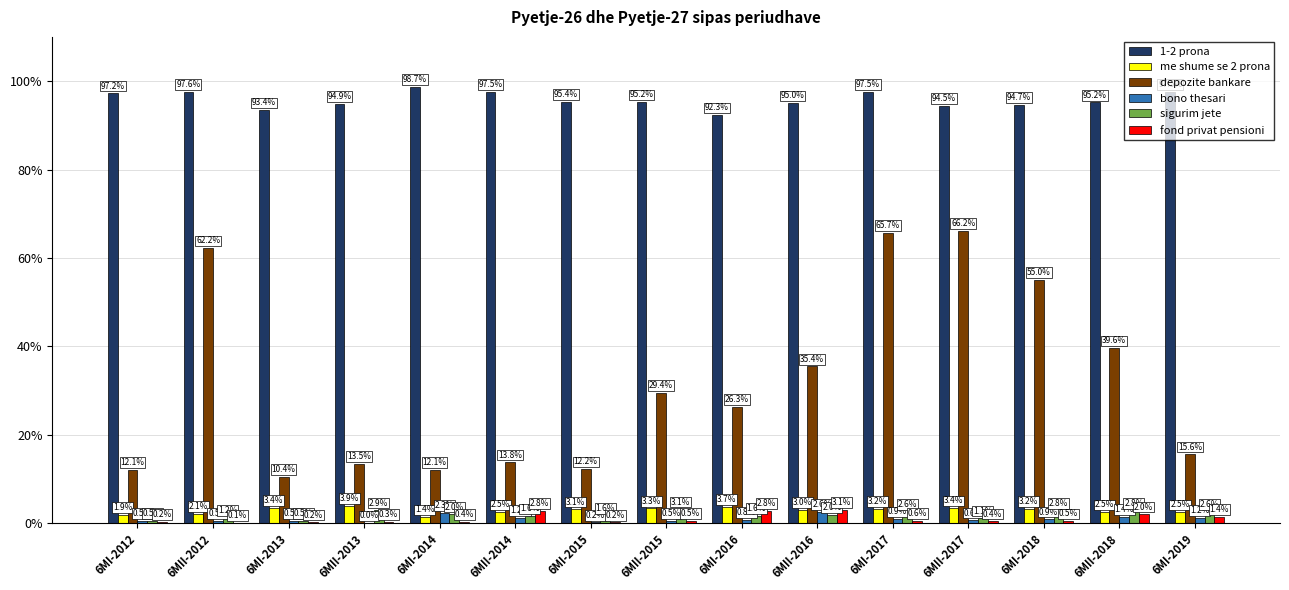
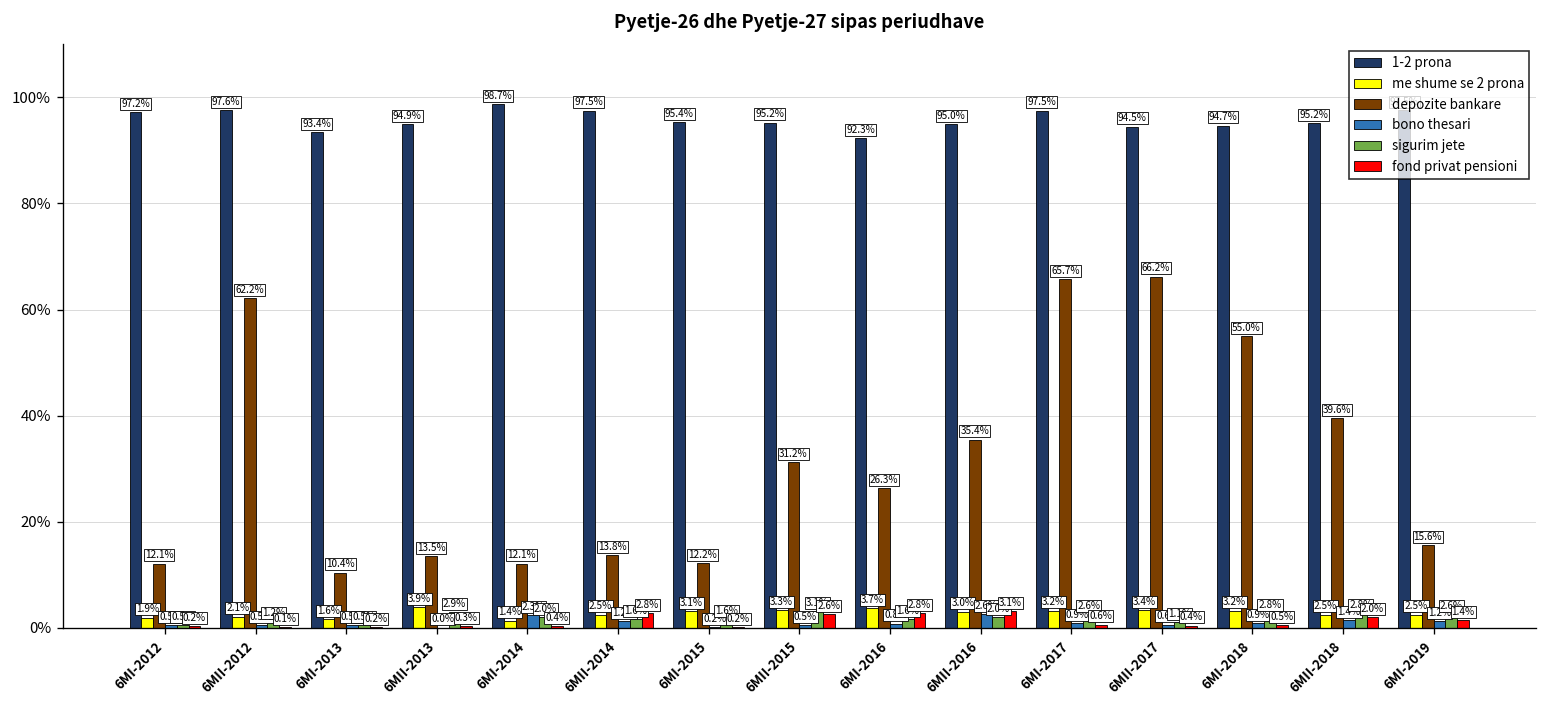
me shume se 2 prona, 6MI-2013: 3.4% -> 1.6%
depozite bankare, 6MII-2015: 29.4% -> 31.2%
fond privat pensioni, 6MII-2015: 0.5% -> 2.6%
